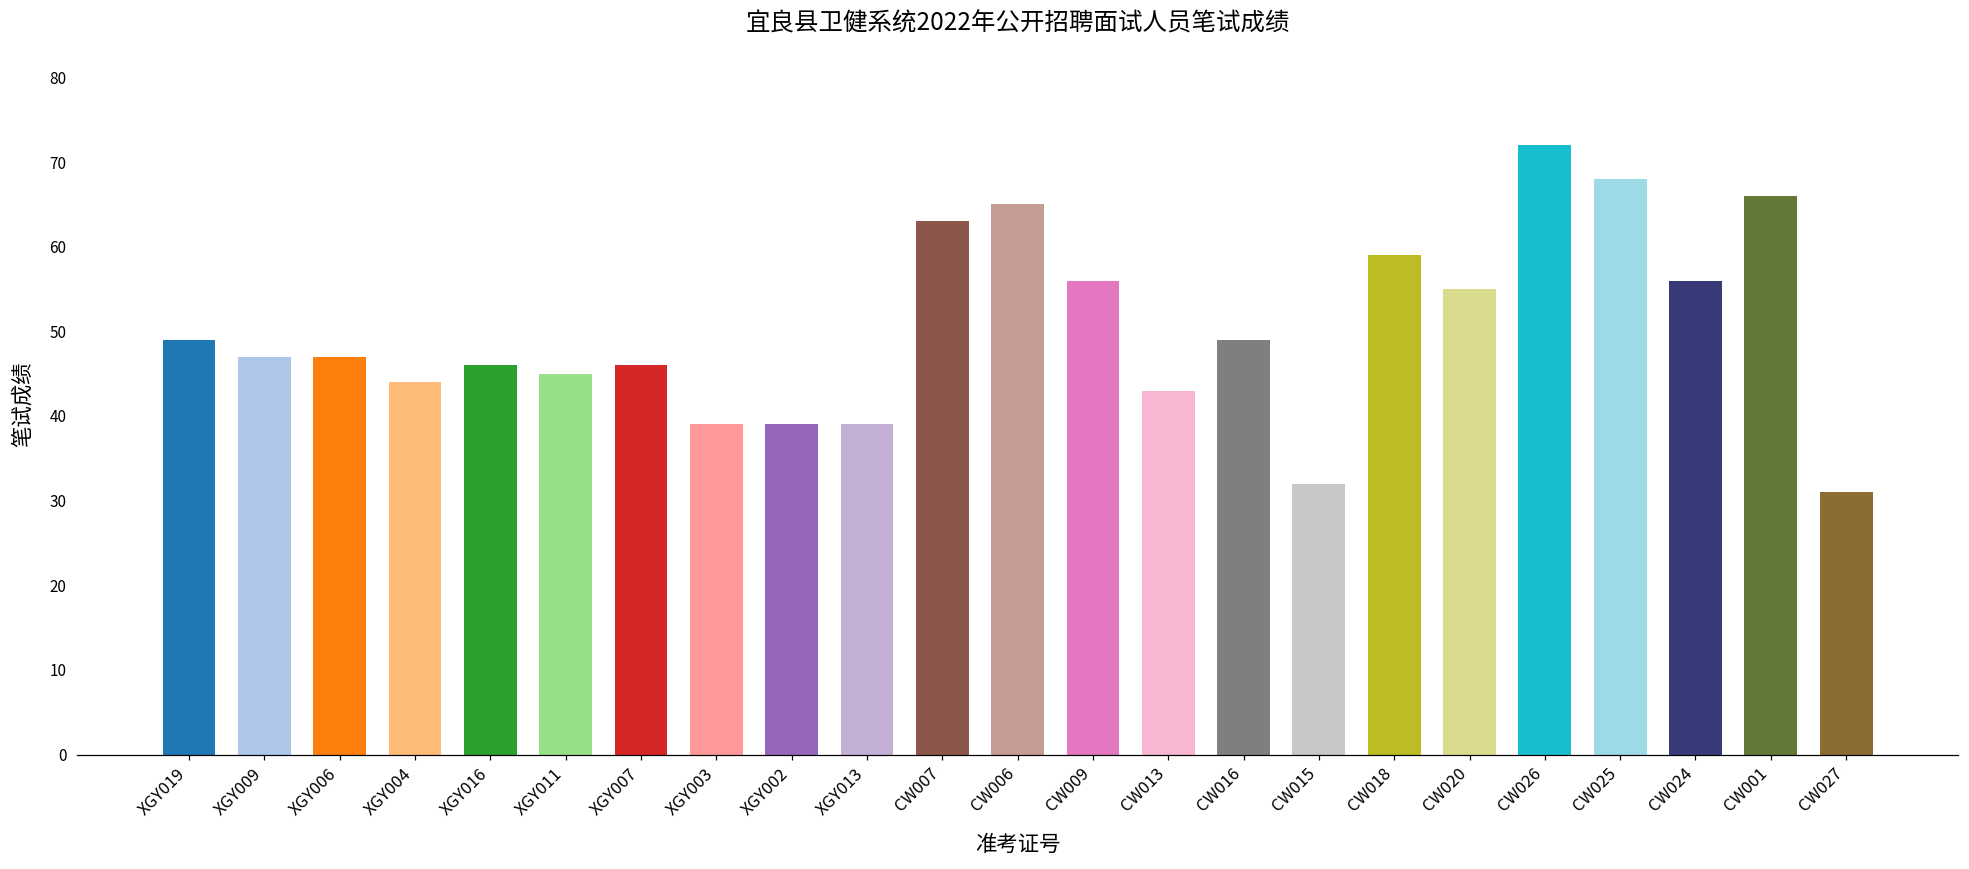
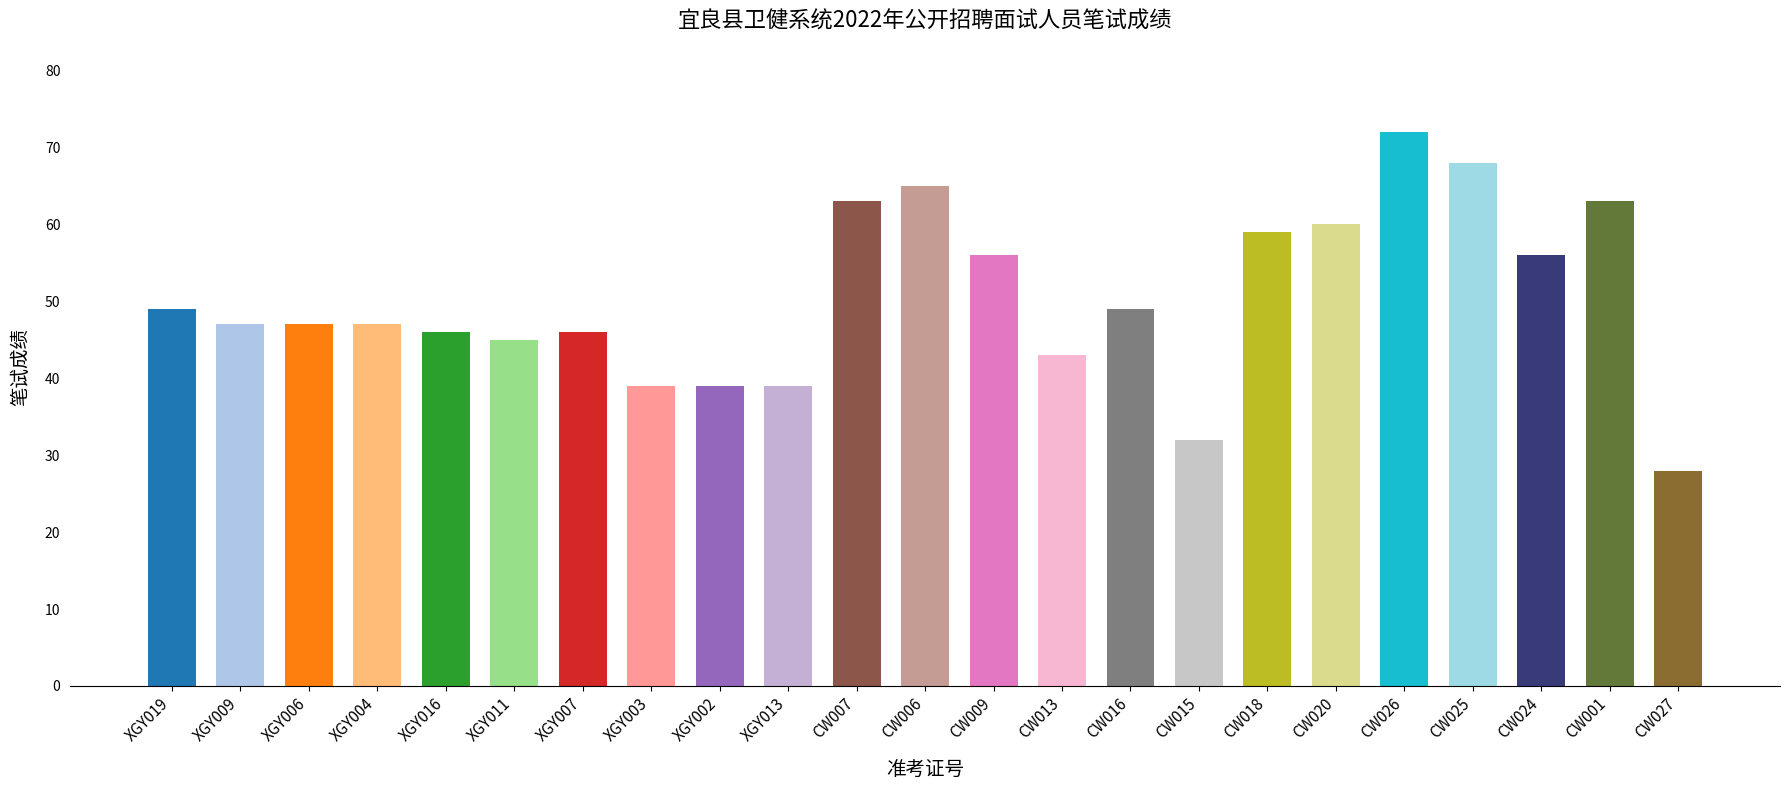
XGY004: 44 -> 47
CW020: 55 -> 60
CW001: 66 -> 63
CW027: 31 -> 28
